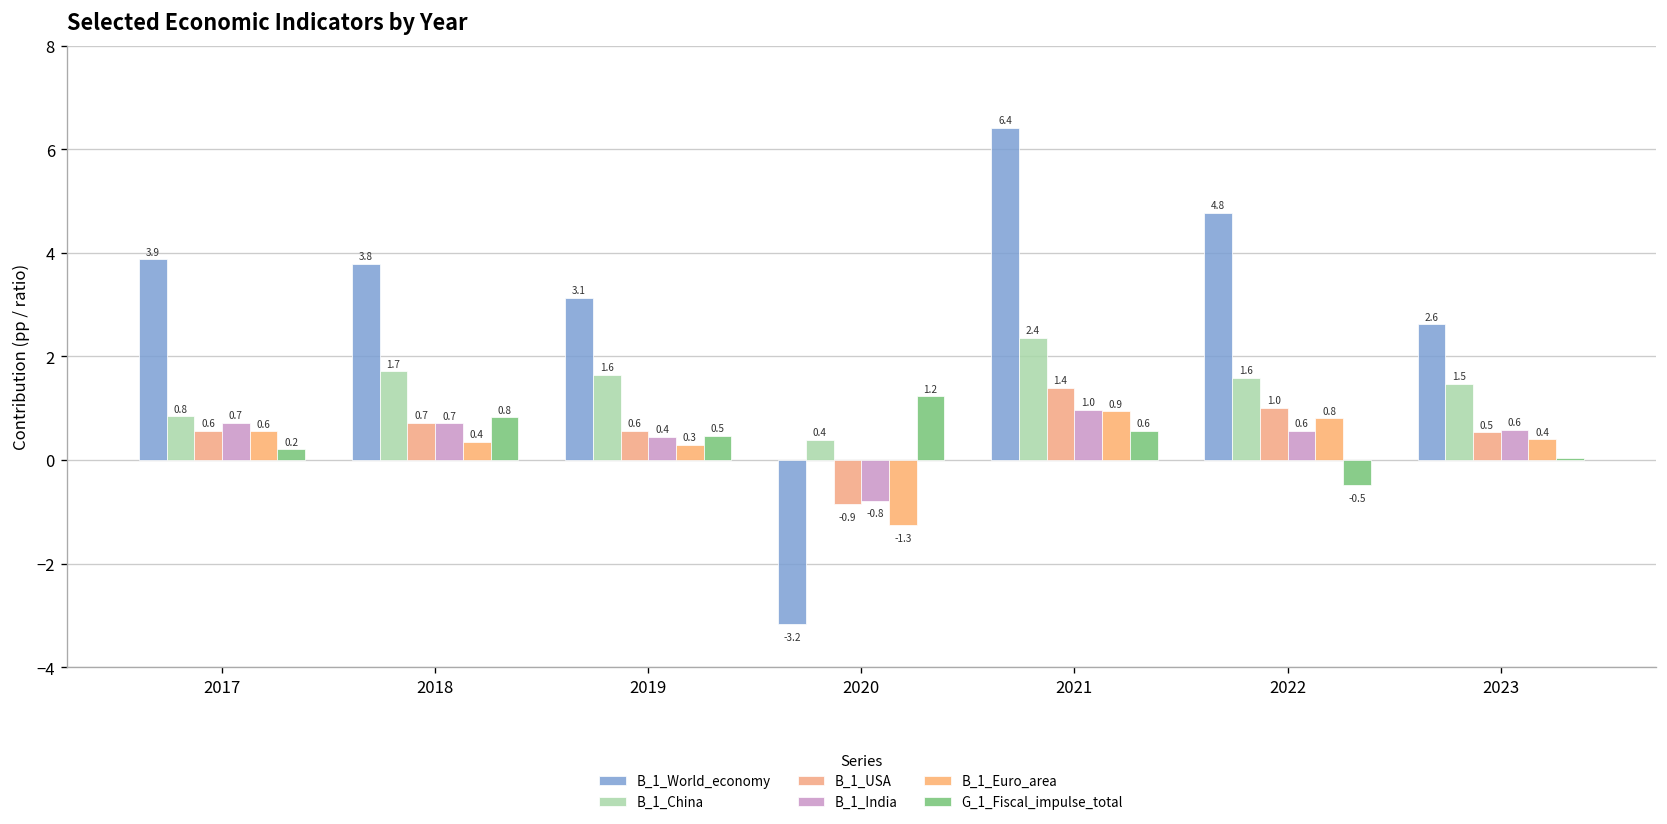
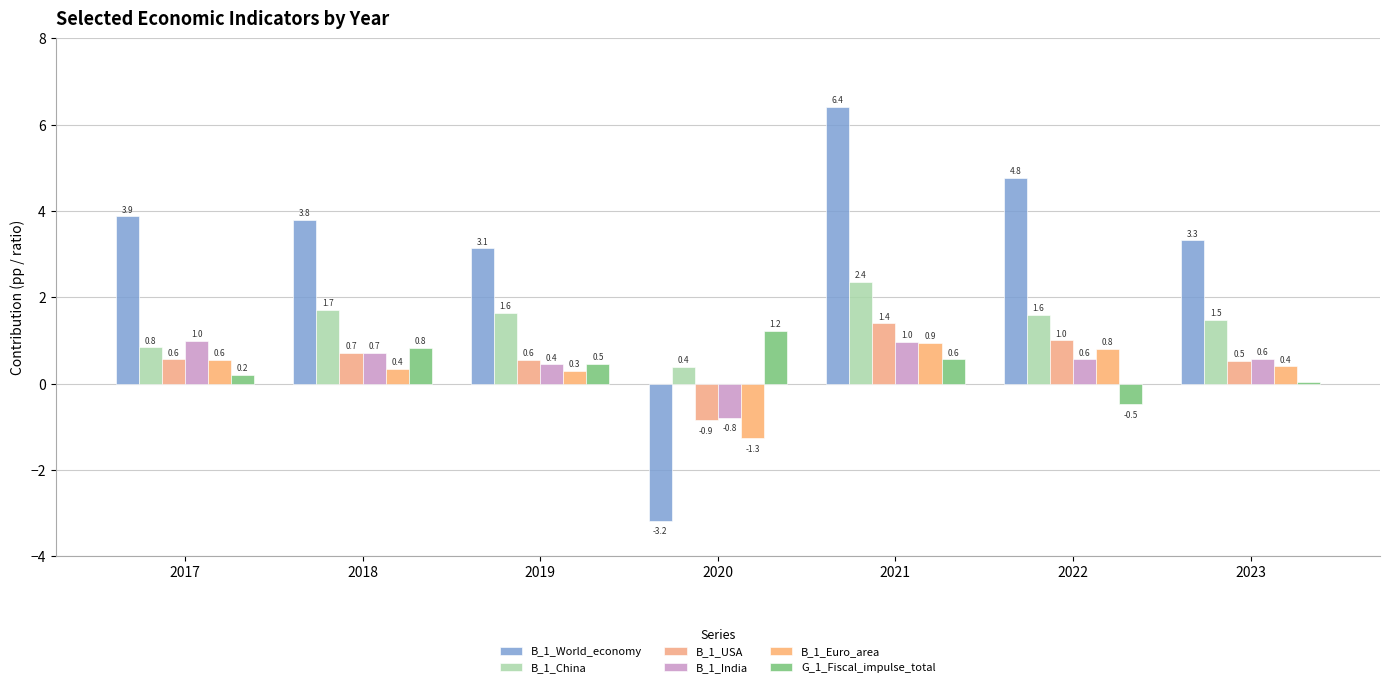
B_1_India, 2017: 0.7 -> 1.0
B_1_World_economy, 2023: 2.6 -> 3.3
